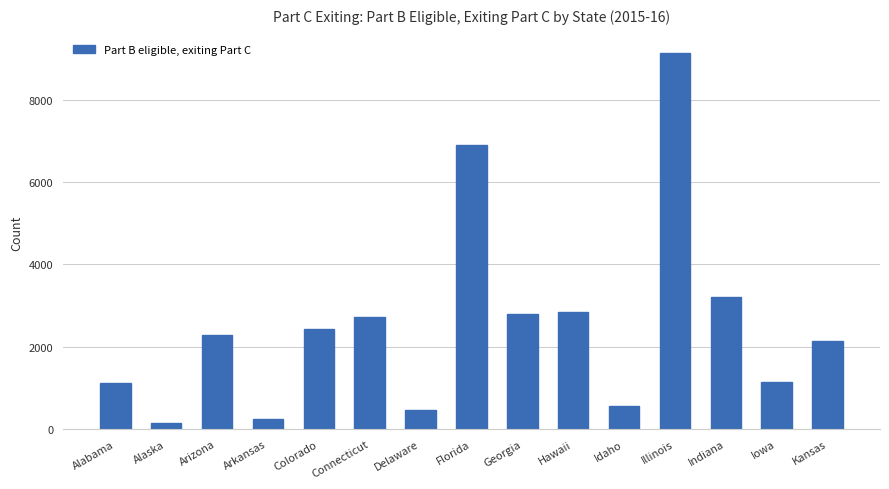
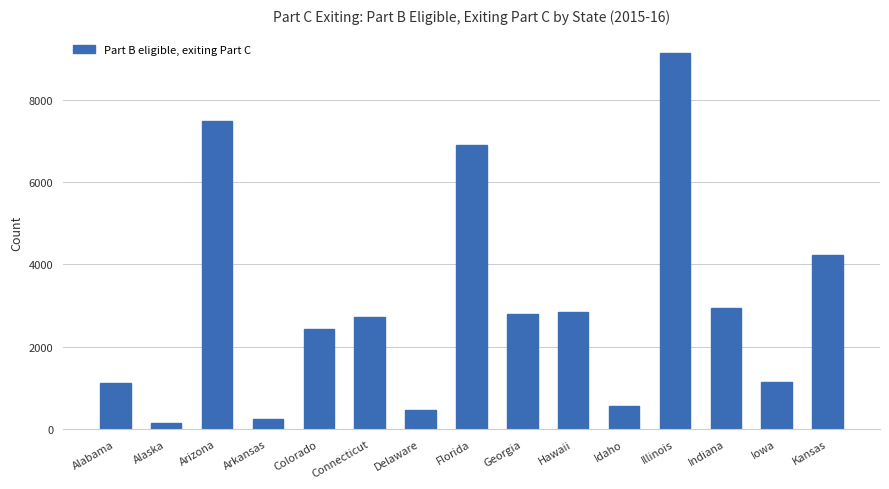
Arizona: 2300 -> 7500
Indiana: 3200 -> 3000
Kansas: 2100 -> 4200
